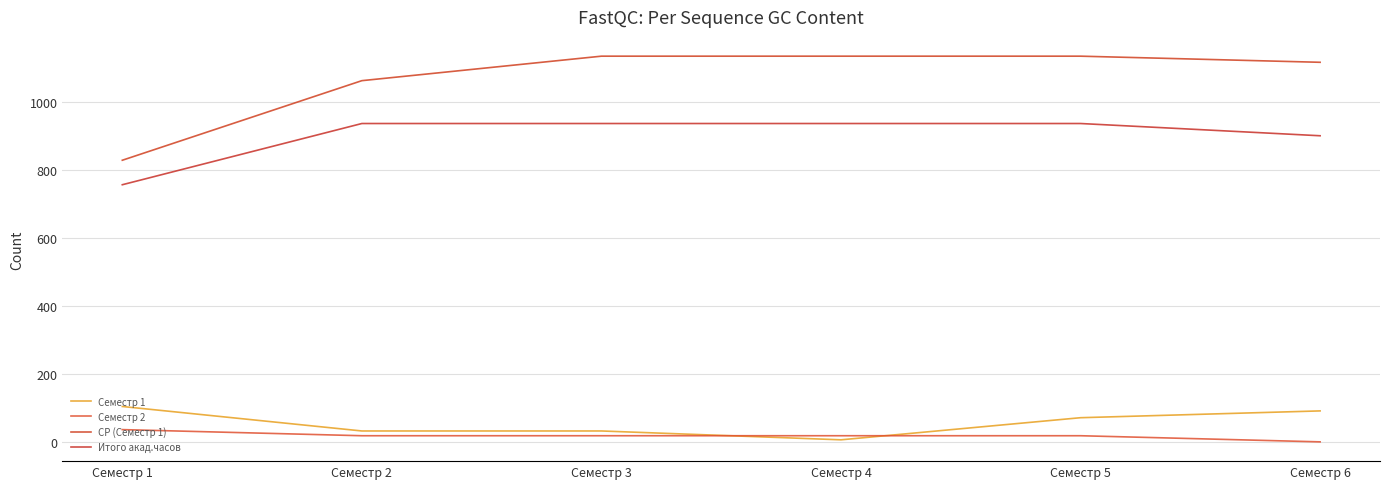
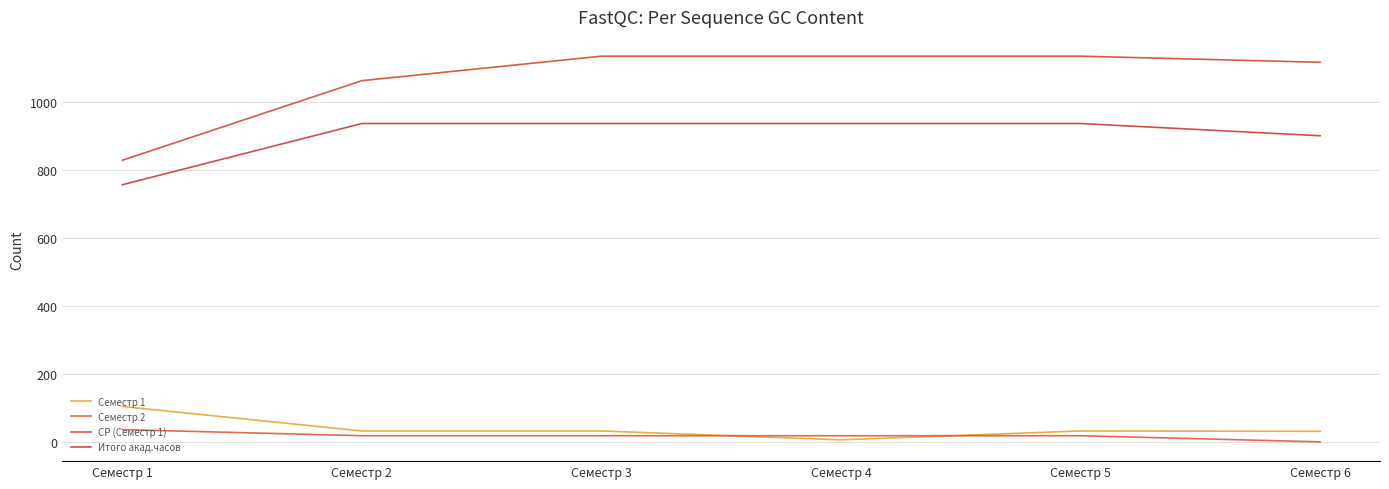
Семестр 1, Семестр 5: 70 -> 30
Семестр 1, Семестр 6: 90 -> 30
